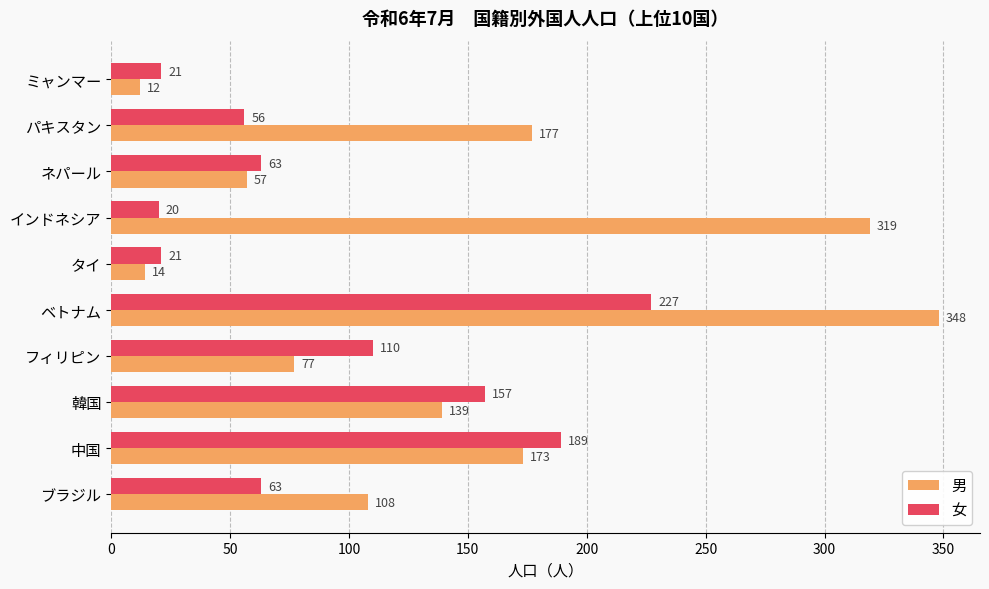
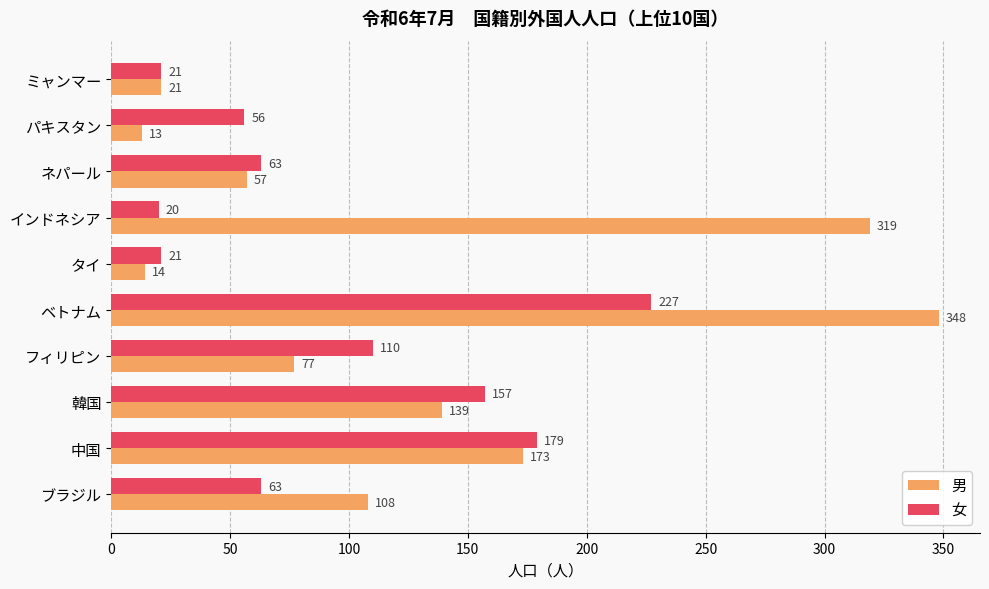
男, ミャンマー: 12 -> 21
男, パキスタン: 177 -> 13
女, 中国: 189 -> 179
